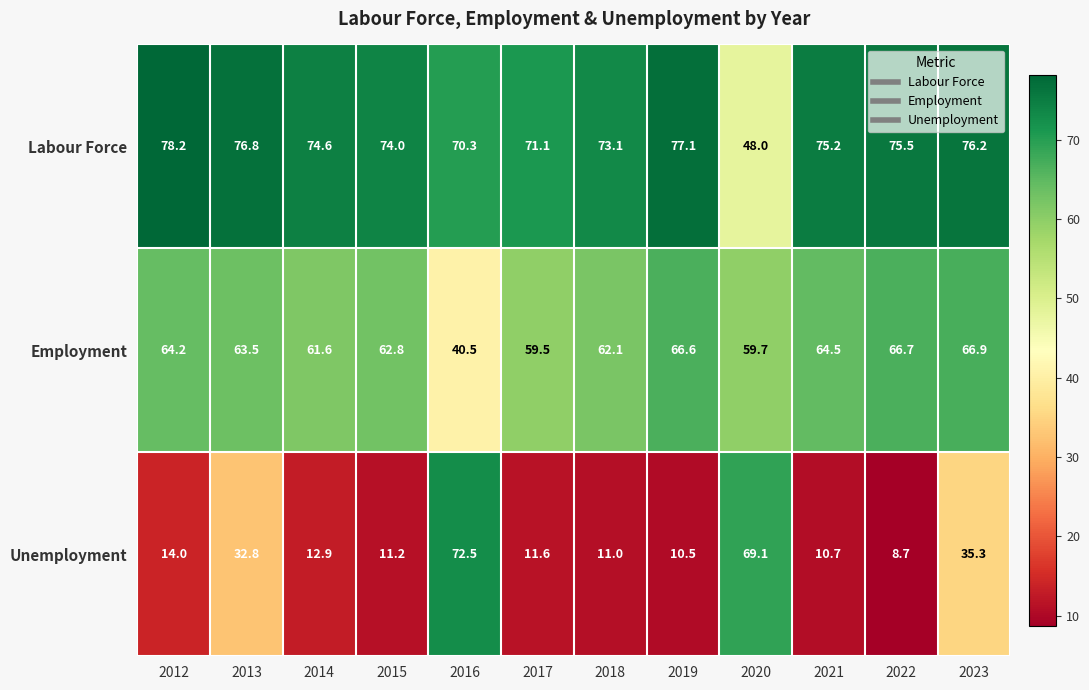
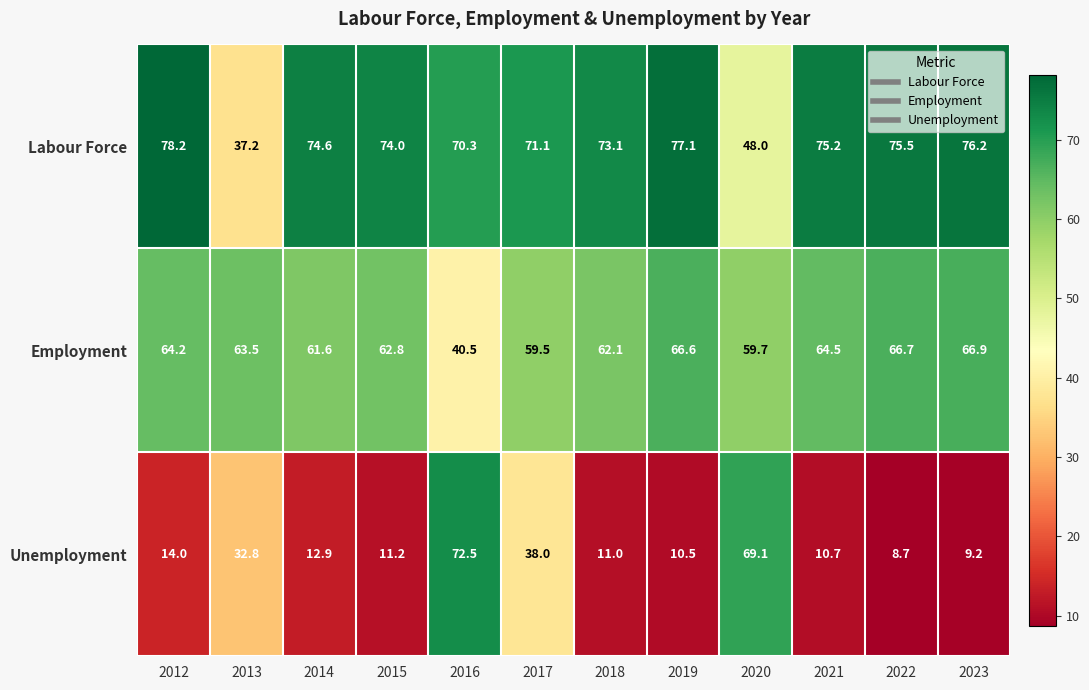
Labour Force, 2013: 76.8 -> 37.2
Unemployment, 2017: 11.6 -> 38.0
Unemployment, 2023: 35.3 -> 9.2
